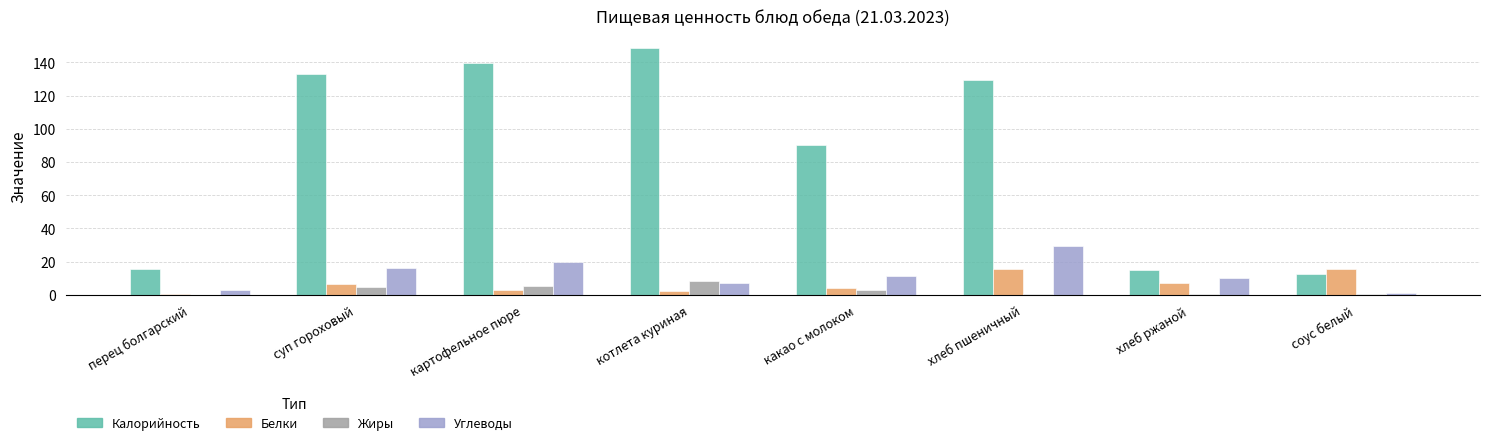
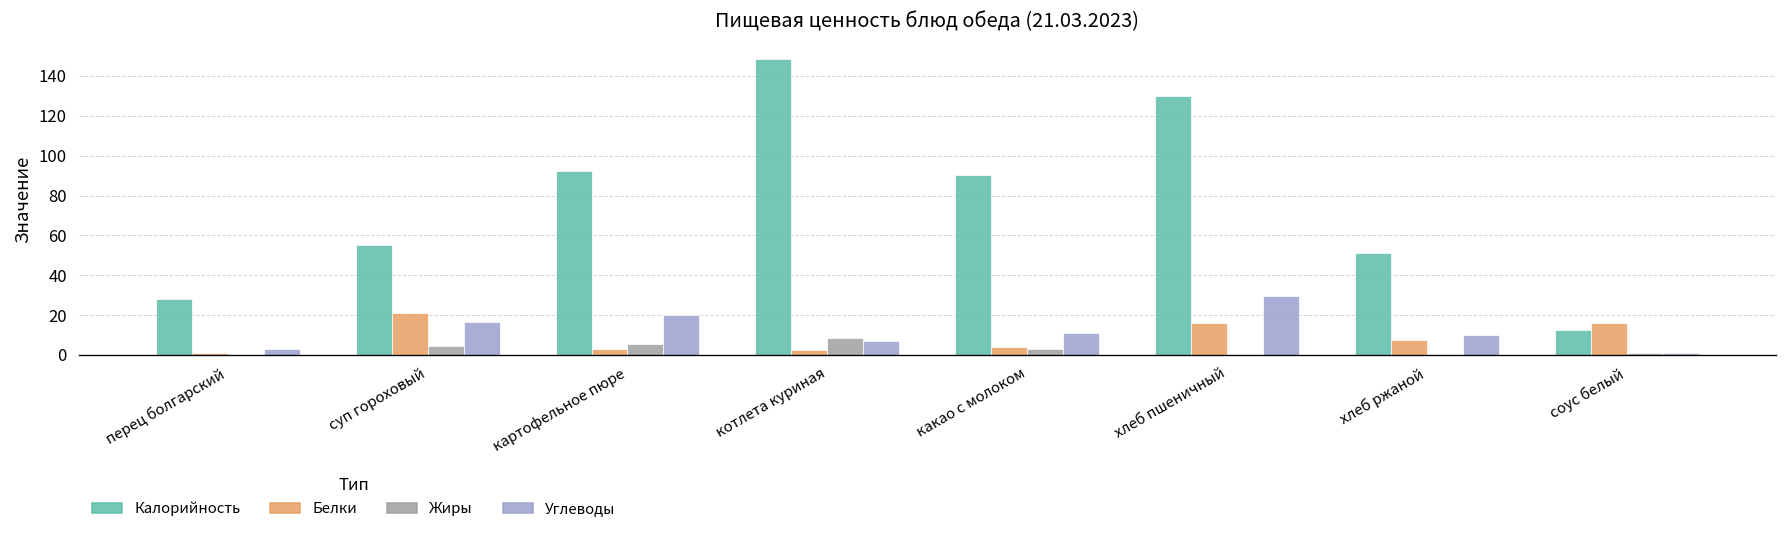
Калорийность, перец болгарский: 15 -> 28
Калорийность, суп гороховый: 133 -> 55
Белки, суп гороховый: 7 -> 21
Калорийность, картофельное пюре: 139 -> 92
Калорийность, хлеб ржаной: 15 -> 51
